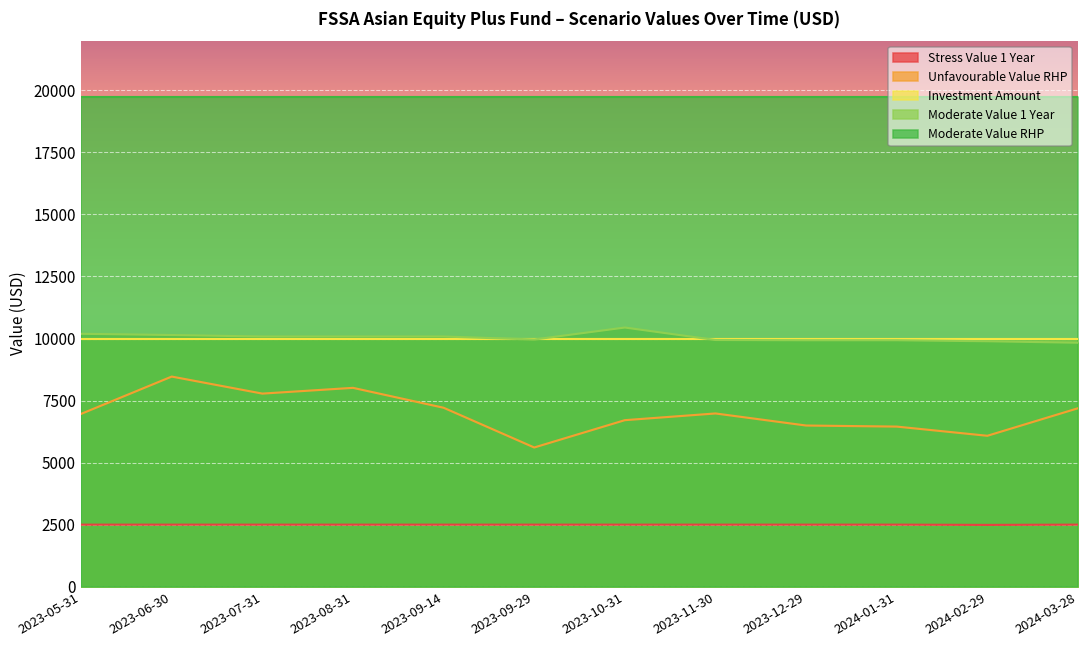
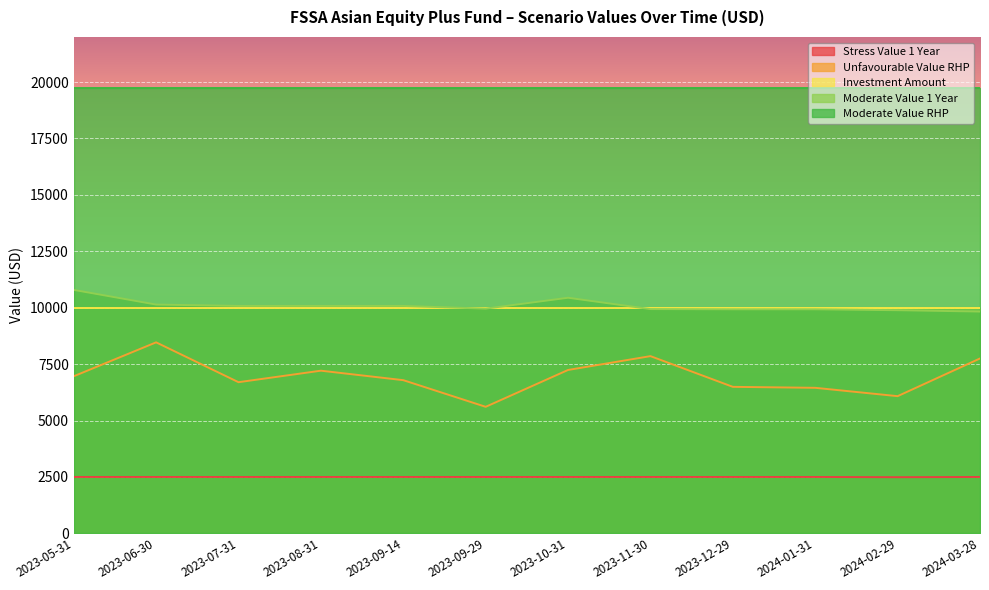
Moderate Value 1 Year, 2023-05-31: 10200 -> 10800
Unfavourable Value RHP, 2023-07-31: 7800 -> 6700
Unfavourable Value RHP, 2023-08-31: 8000 -> 7200
Unfavourable Value RHP, 2023-09-14: 7200 -> 6800
Unfavourable Value RHP, 2023-10-31: 6700 -> 7200
Unfavourable Value RHP, 2023-11-30: 7000 -> 7900
Unfavourable Value RHP, 2024-03-28: 7200 -> 7800
